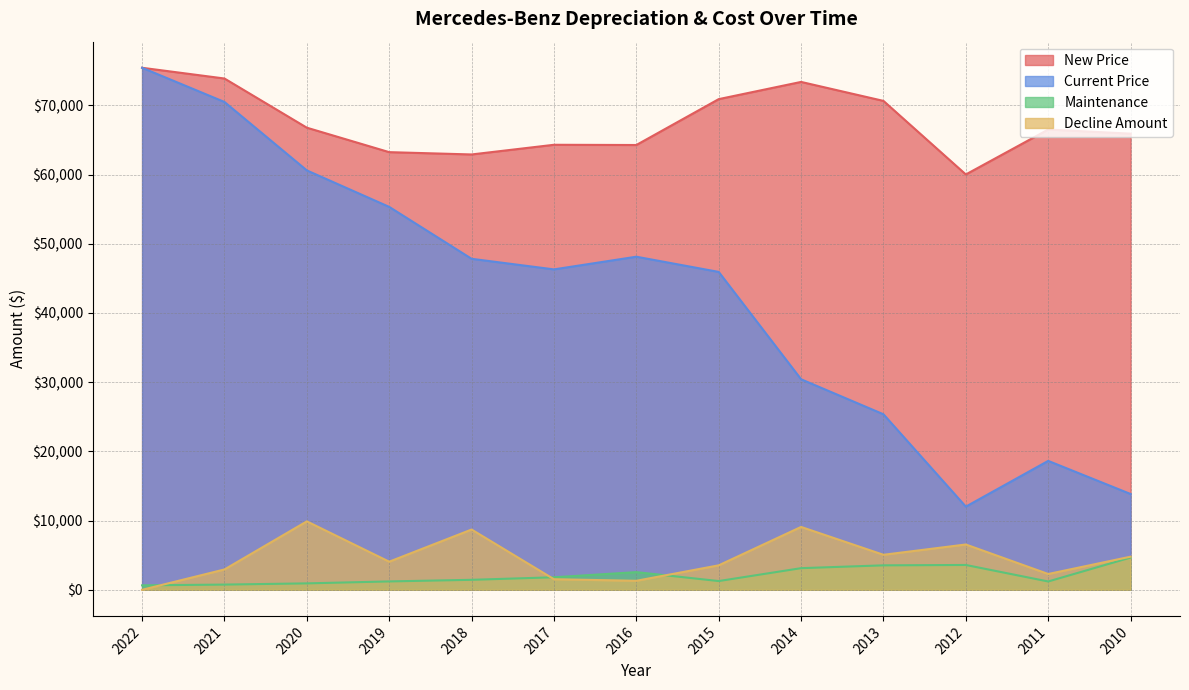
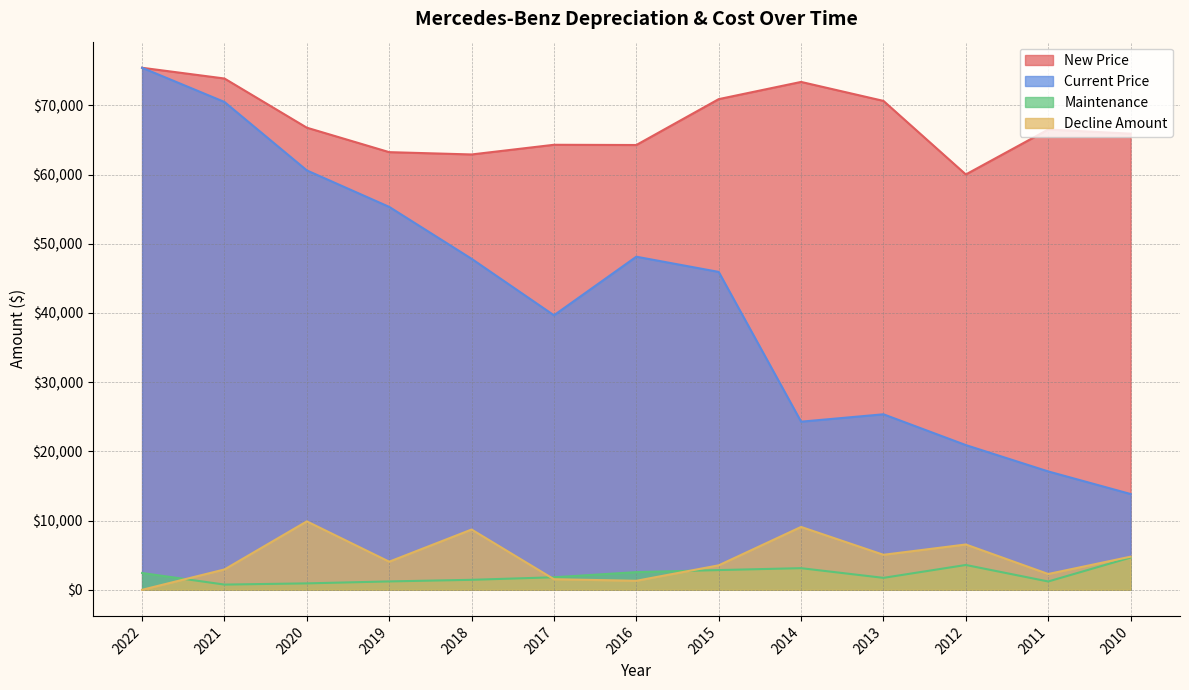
Maintenance, 2022: $1,000 -> $2,000
Current Price, 2017: $46,000 -> $40,000
Maintenance, 2015: $1,000 -> $3,000
Current Price, 2014: $30,000 -> $24,000
Maintenance, 2013: $4,000 -> $2,000
Current Price, 2012: $12,000 -> $21,000
Current Price, 2011: $19,000 -> $17,000
